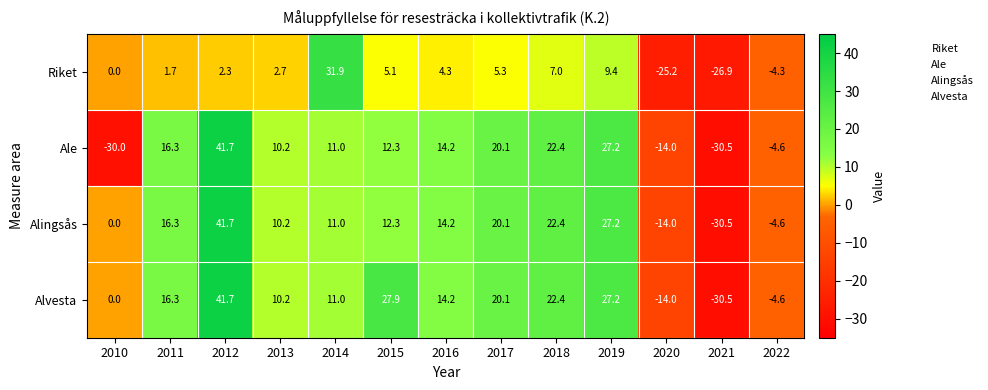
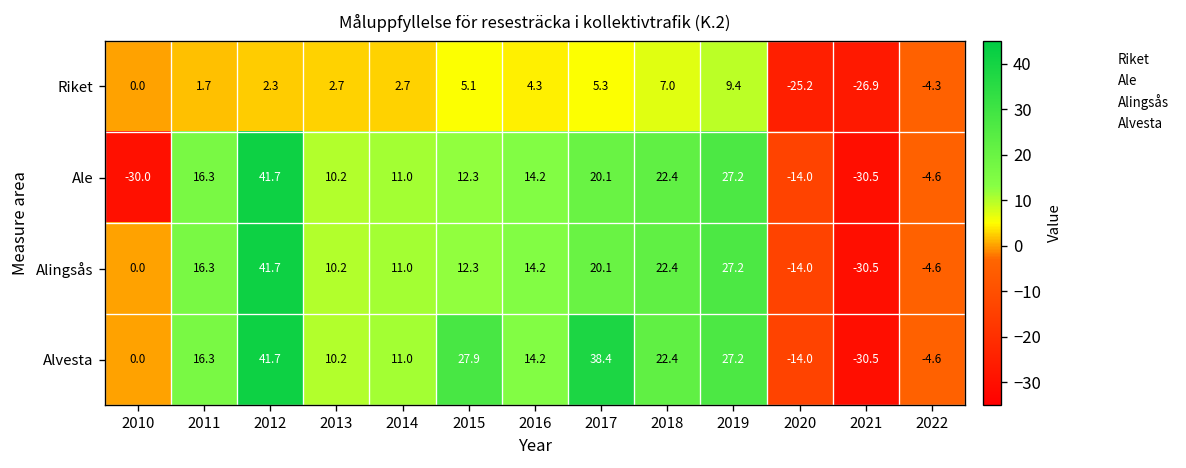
Riket, 2014: 31.9 -> 2.7
Alvesta, 2017: 20.1 -> 38.4
